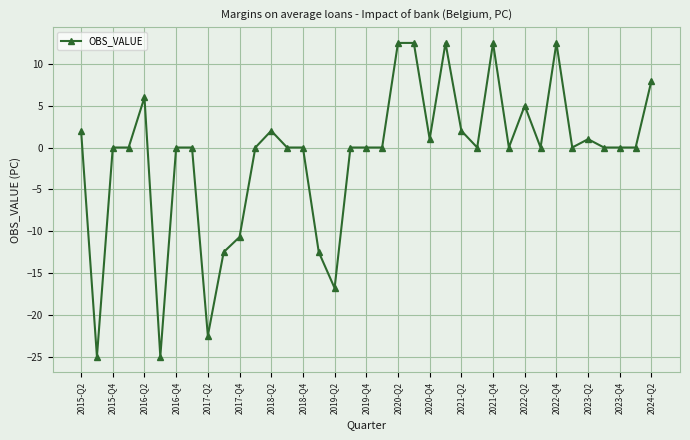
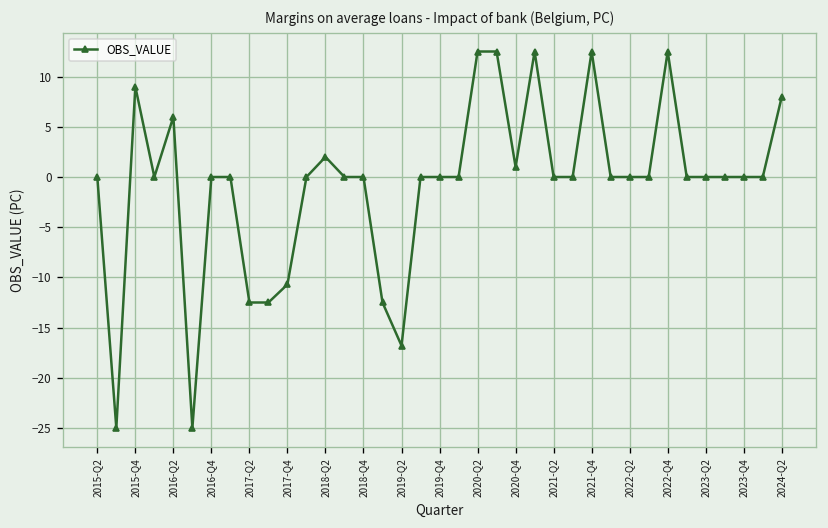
2015-Q2: 2 -> 0
2015-Q4: 0 -> 9
2017-Q2: -23 -> -13
2021-Q2: 2 -> 0
2022-Q2: 5 -> 0
2023-Q2: 1 -> 0
